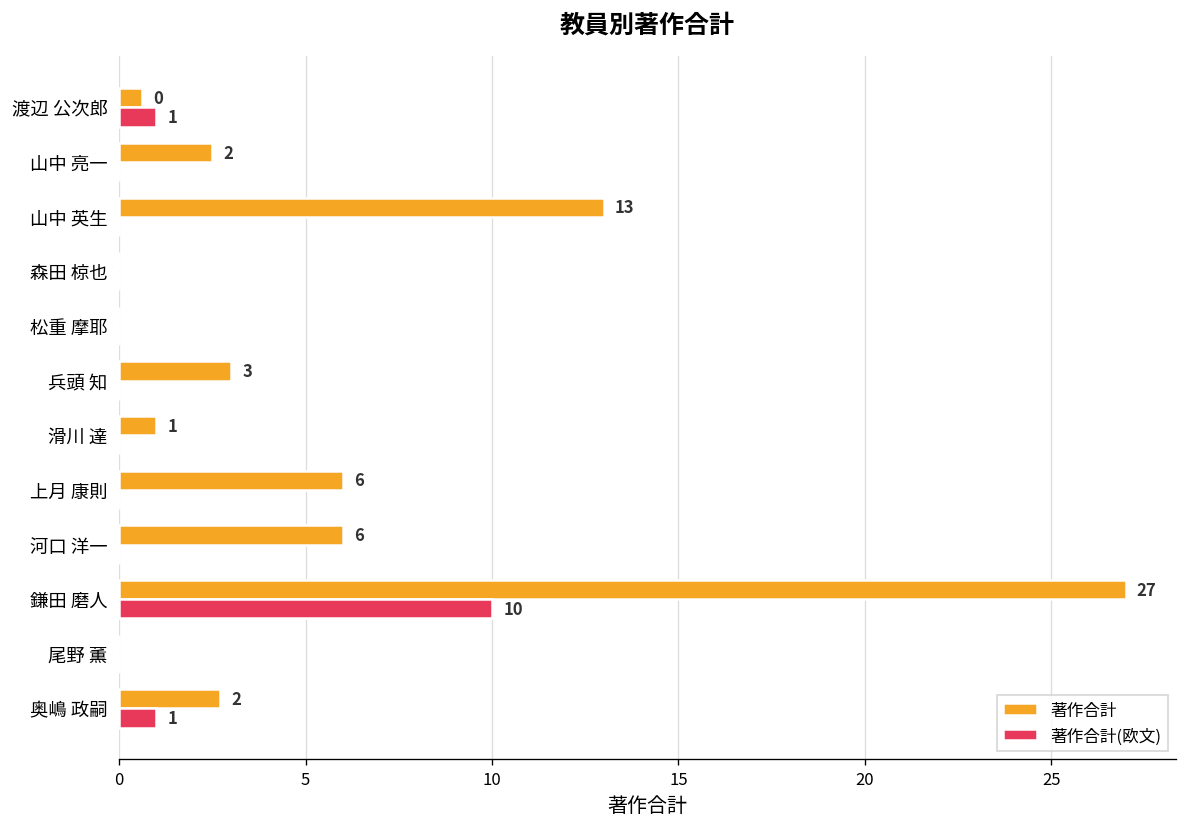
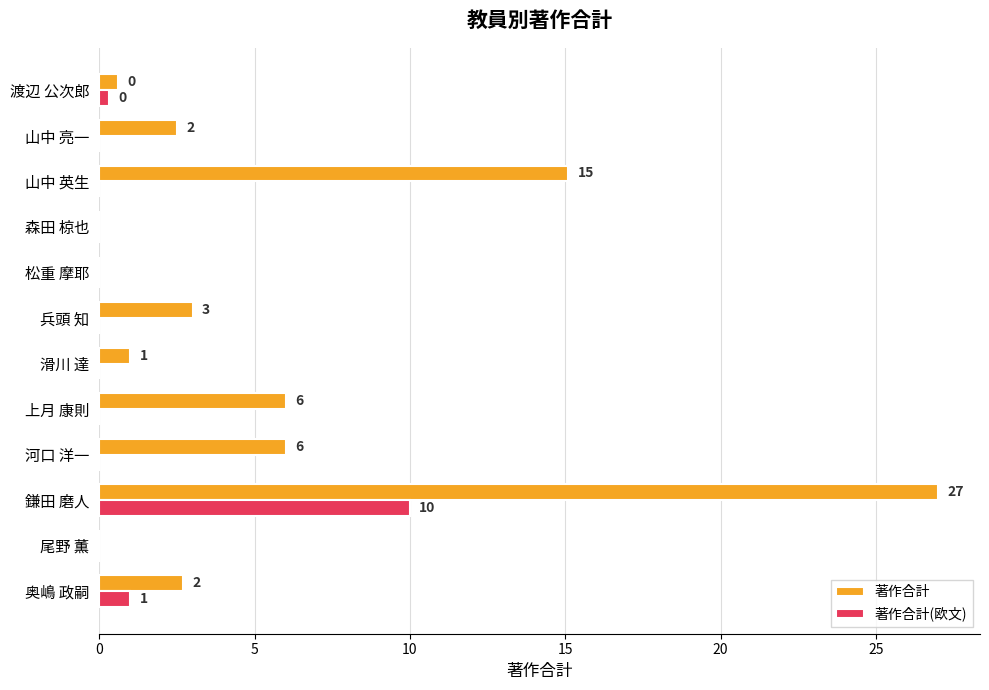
著作合計(欧文), 渡辺 公次郎: 1 -> 0
著作合計, 山中 英生: 13 -> 15
